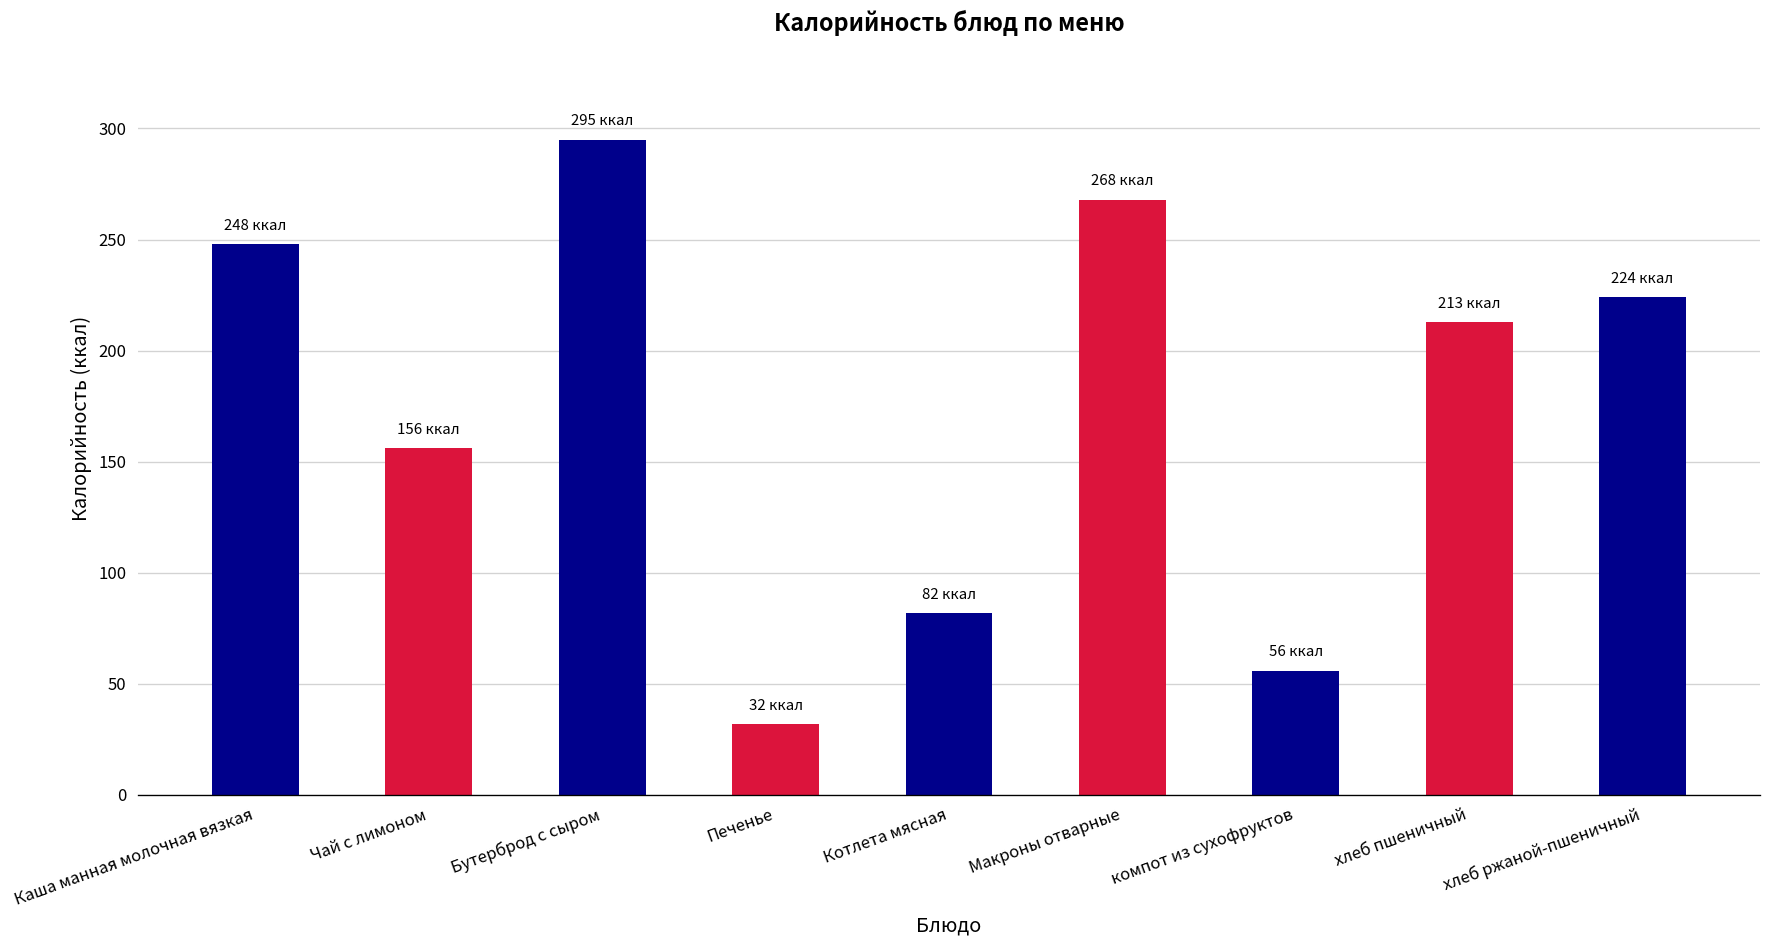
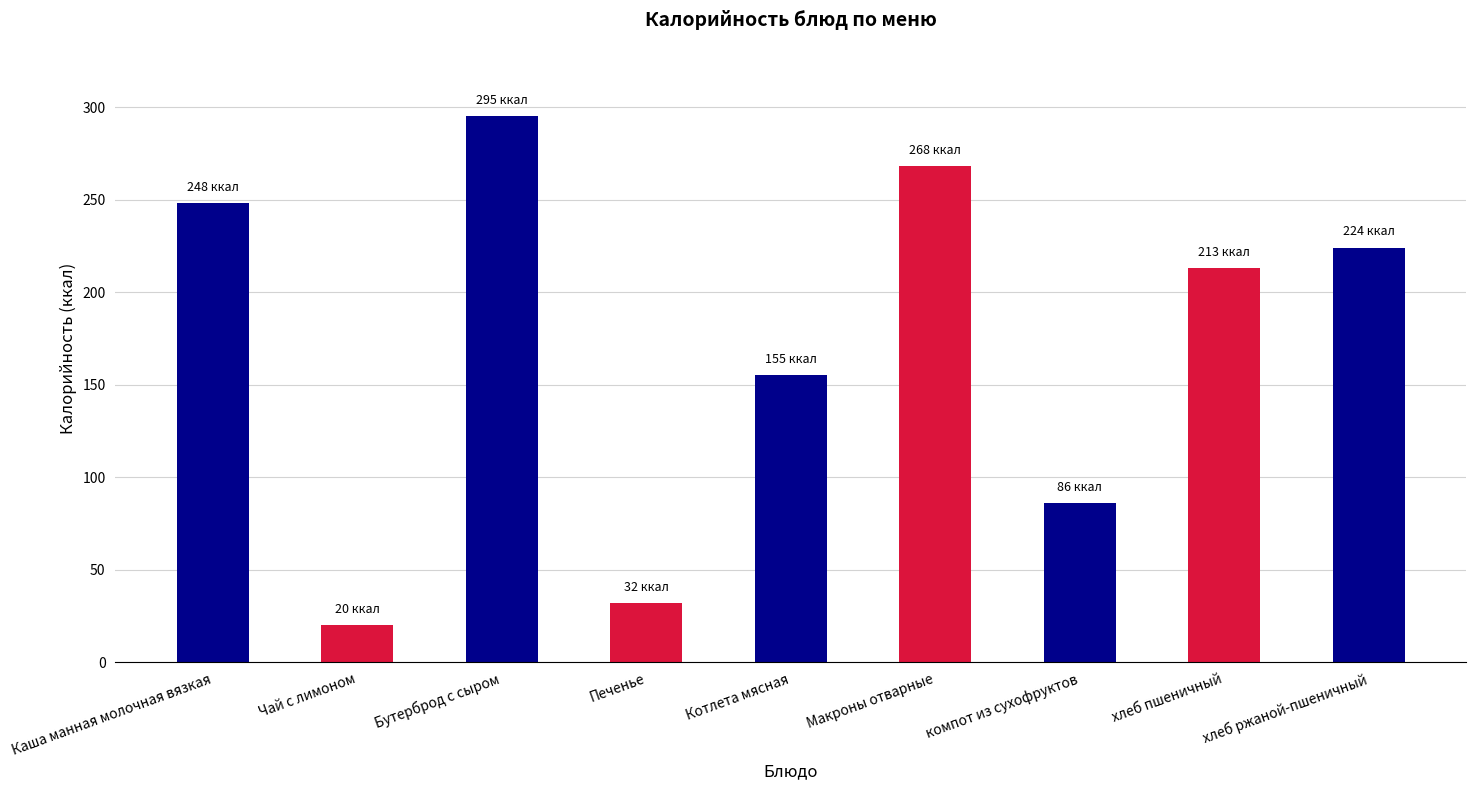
Чай с лимоном: 156 -> 20
Котлета мясная: 82 -> 155
компот из сухофруктов: 56 -> 86
